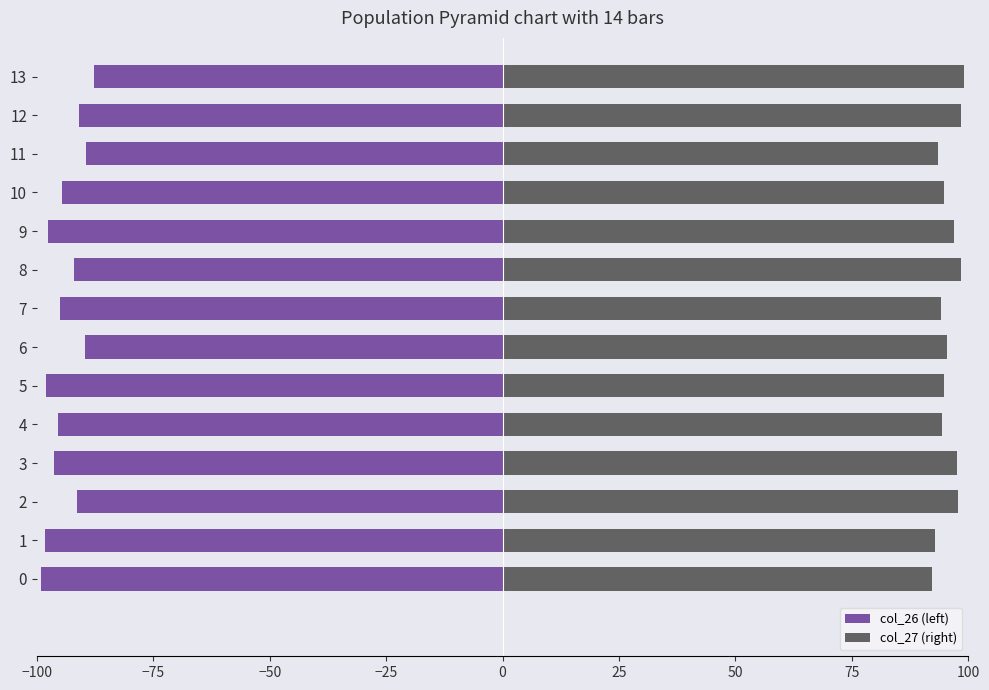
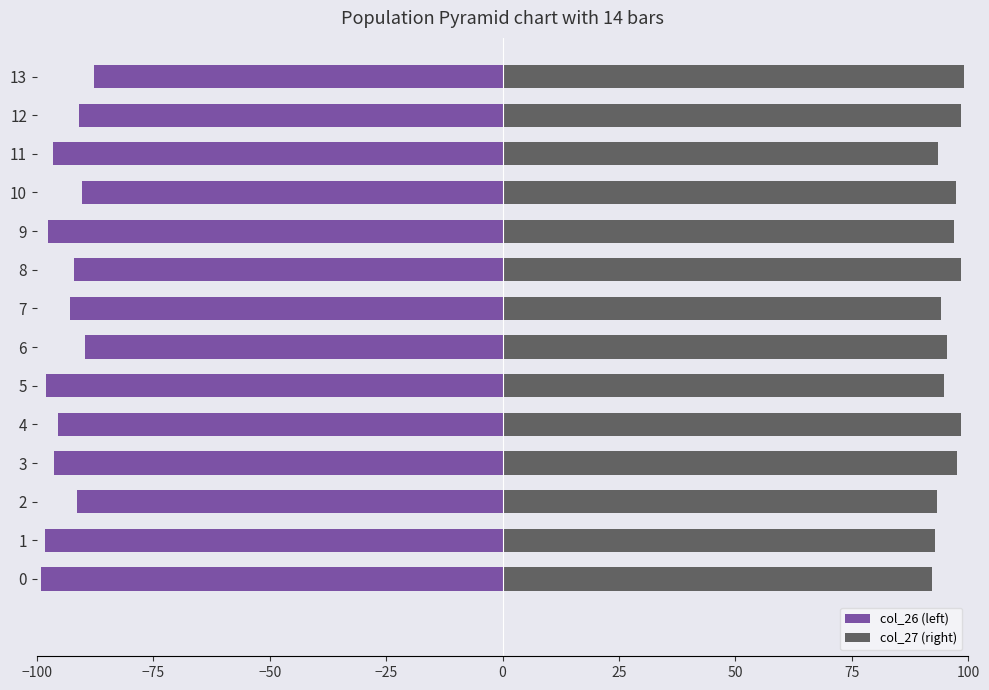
col_26 (left), 11: -89 -> -97
col_26 (left), 10: -95 -> -90
col_27 (right), 10: 95 -> 97
col_26 (left), 7: -95 -> -93
col_27 (right), 4: 94 -> 98
col_27 (right), 2: 98 -> 93
